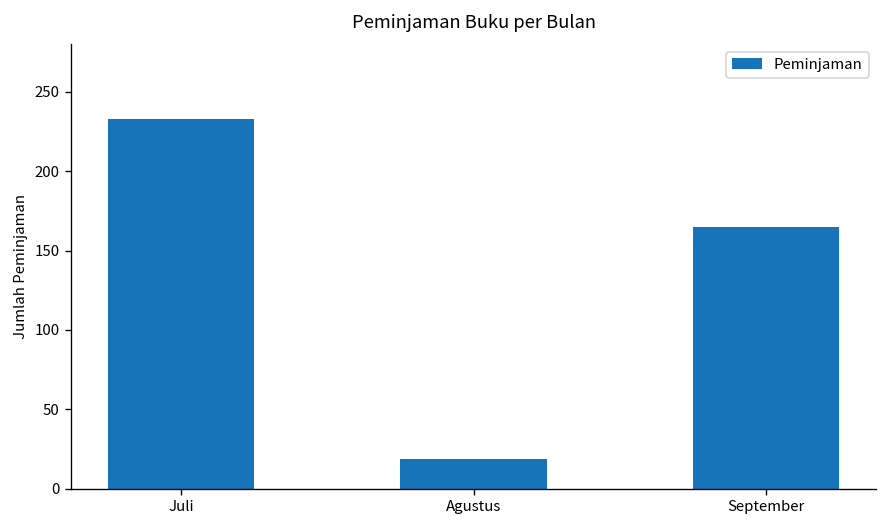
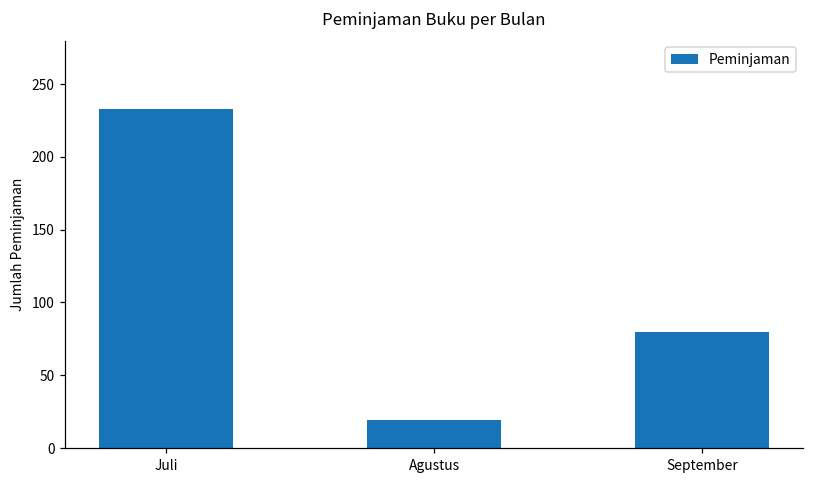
September: 165 -> 80
